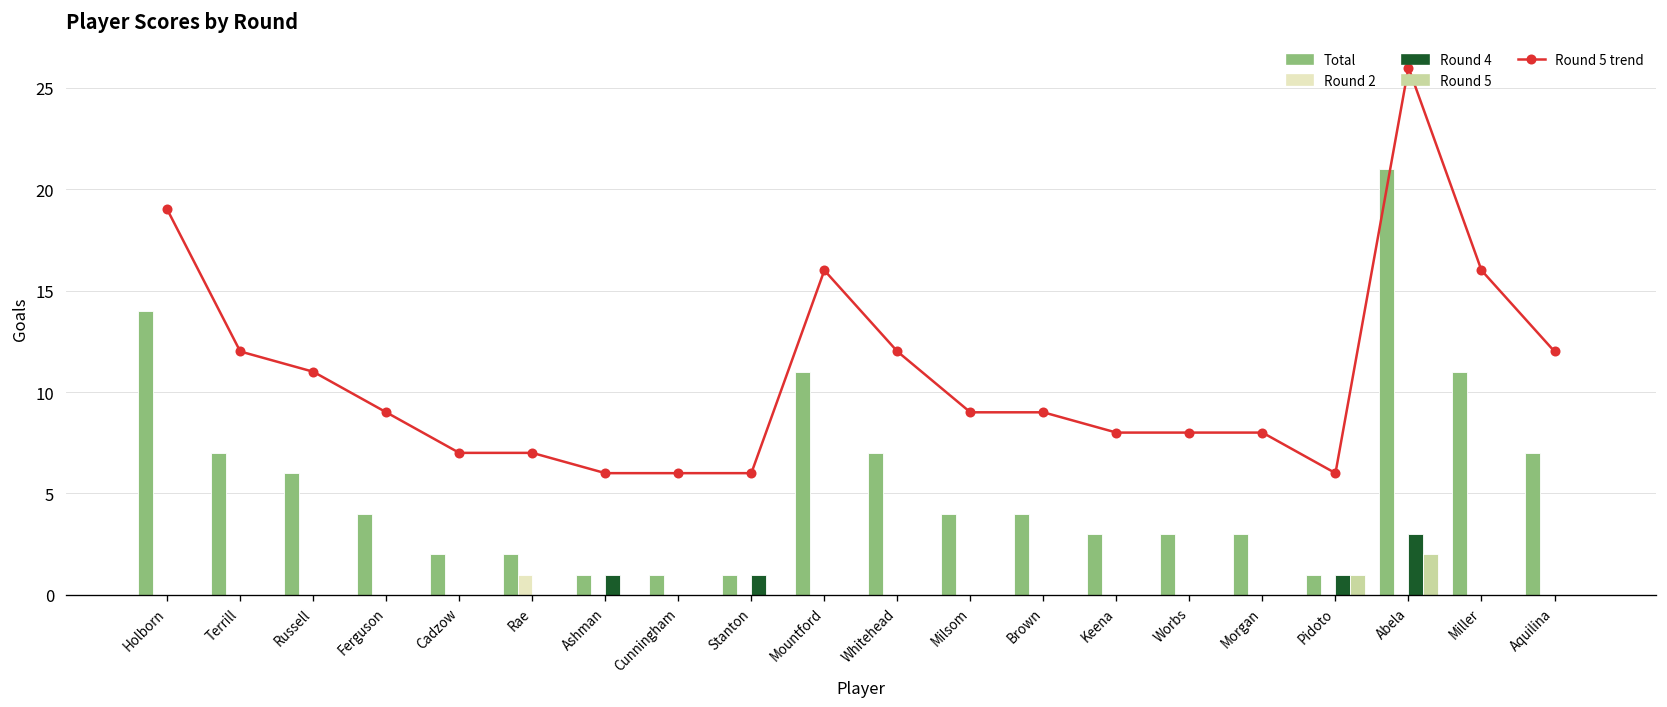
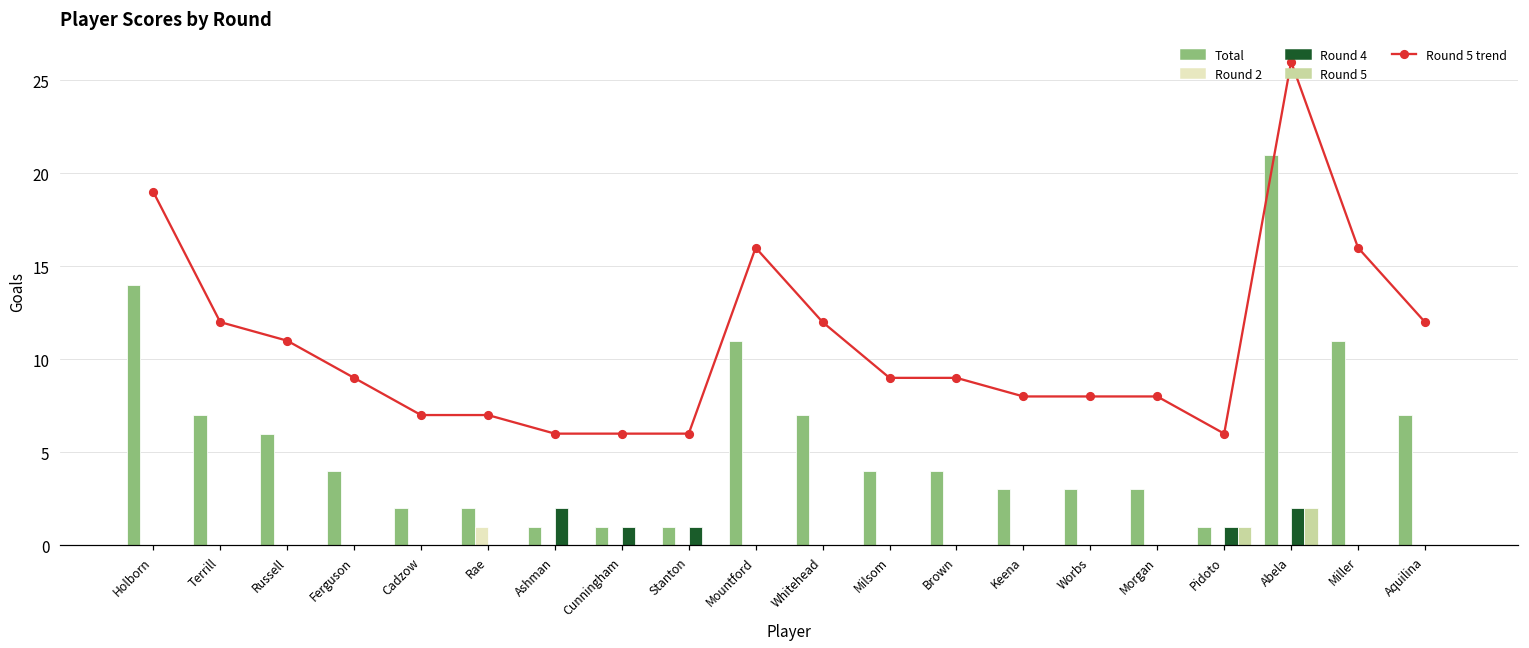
Round 4, Ashman: 1 -> 2
Round 4, Cunningham: 0 -> 1
Round 4, Abela: 3 -> 2
